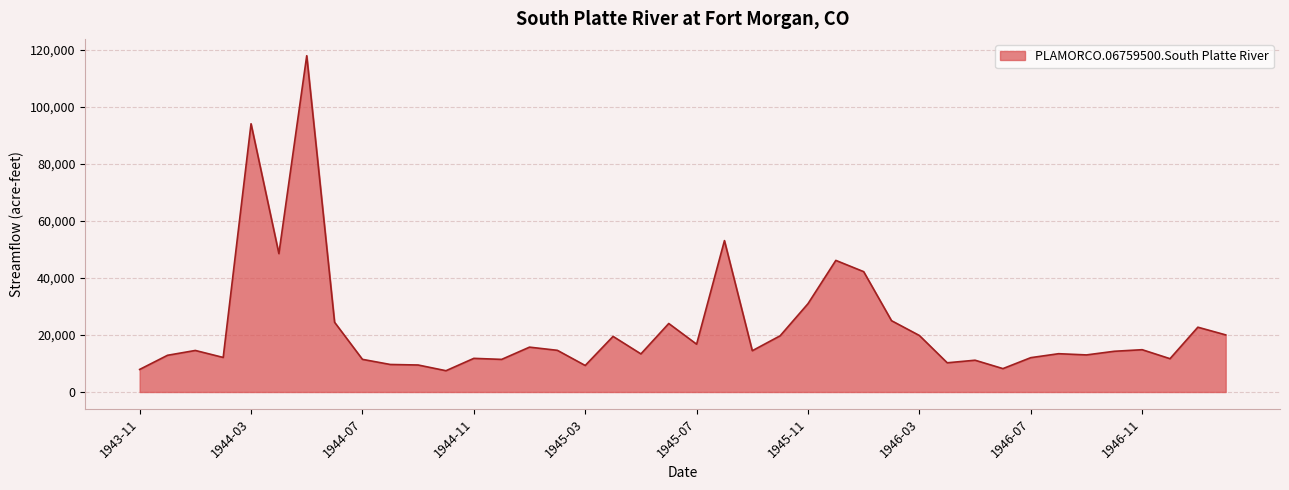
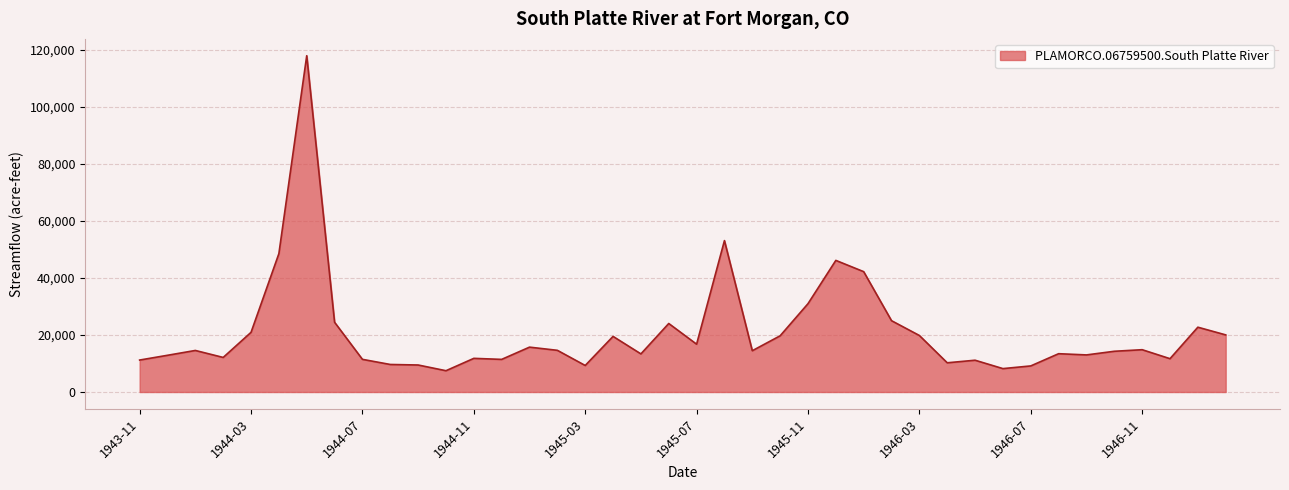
1943-11: 8,000 -> 11,000
1944-03: 94,000 -> 21,000
1946-07: 12,000 -> 9,000
